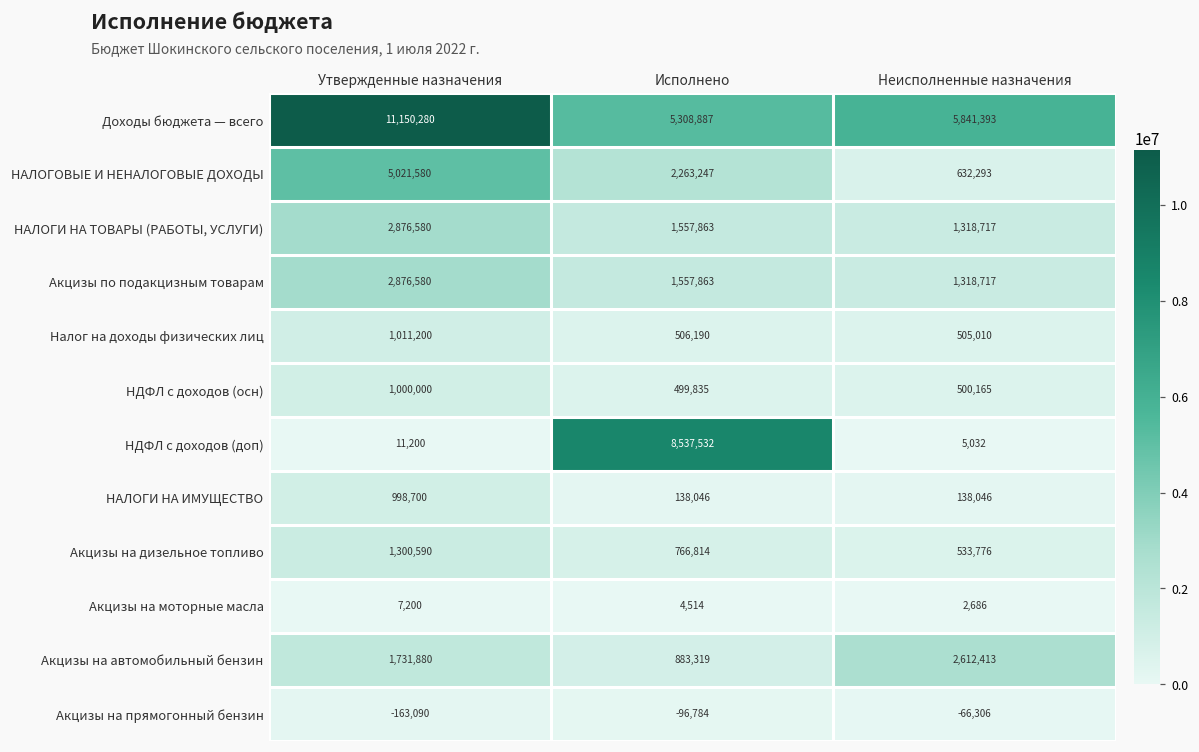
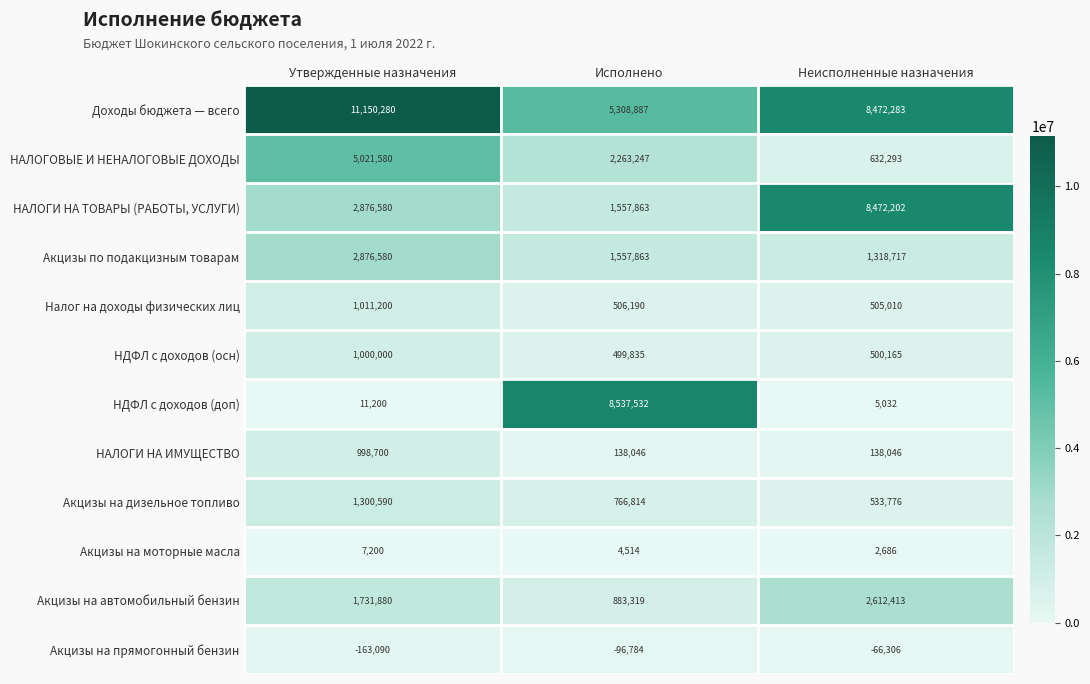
Доходы бюджета — всего, Неисполненные назначения: 5,841,393 -> 8,472,283
НАЛОГИ НА ТОВАРЫ (РАБОТЫ, УСЛУГИ), Неисполненные назначения: 1,318,717 -> 8,472,202
